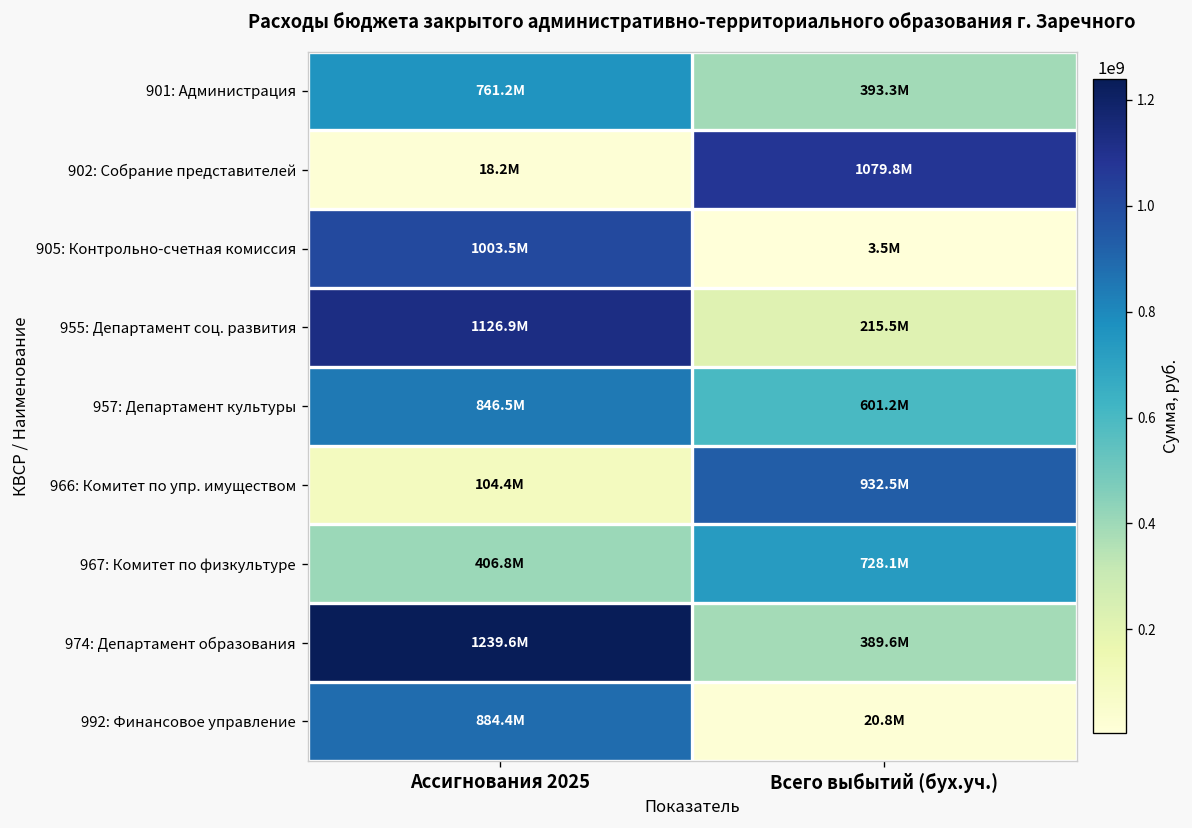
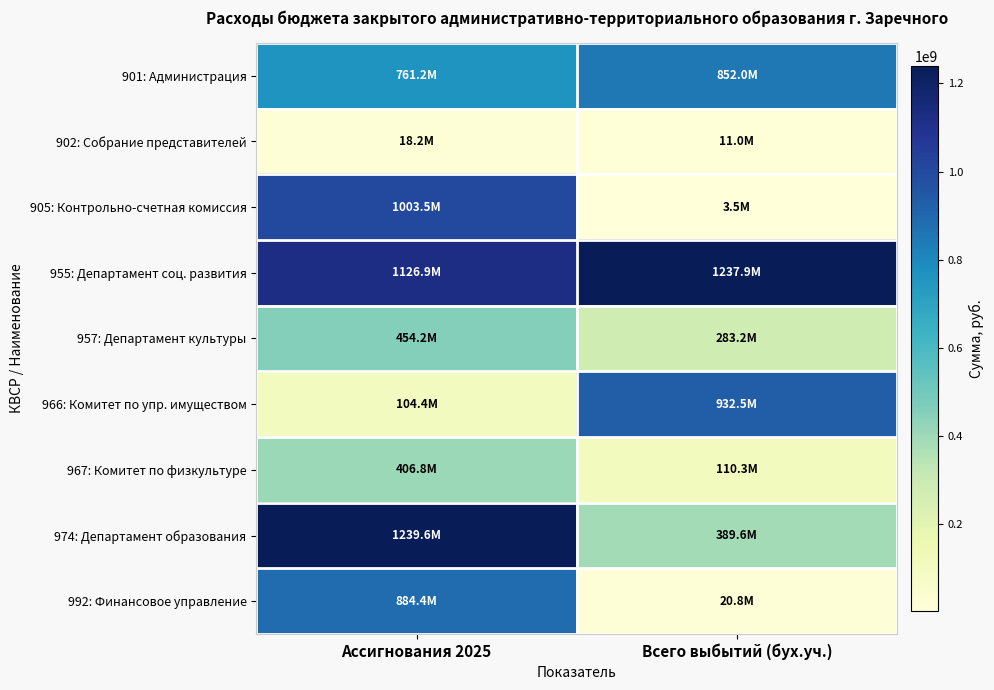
901: Администрация, Всего выбытий (бух.уч.): 393.3M -> 852.0M
902: Собрание представителей, Всего выбытий (бух.уч.): 1079.8M -> 11.0M
955: Департамент соц. развития, Всего выбытий (бух.уч.): 215.5M -> 1237.9M
957: Департамент культуры, Ассигнования 2025: 846.5M -> 454.2M
957: Департамент культуры, Всего выбытий (бух.уч.): 601.2M -> 283.2M
967: Комитет по физкультуре, Всего выбытий (бух.уч.): 728.1M -> 110.3M
